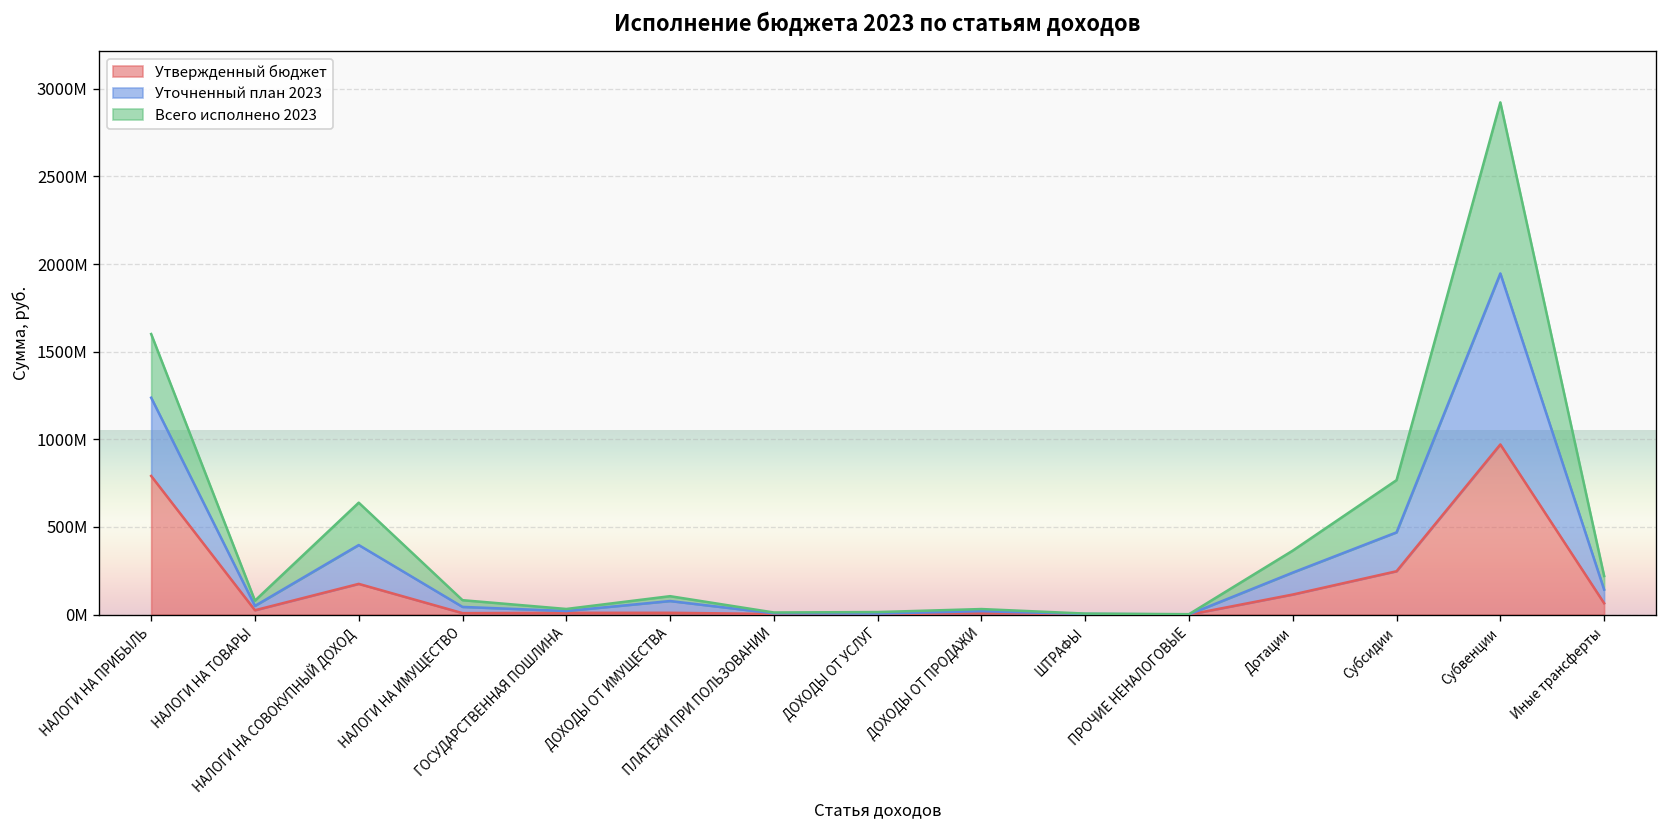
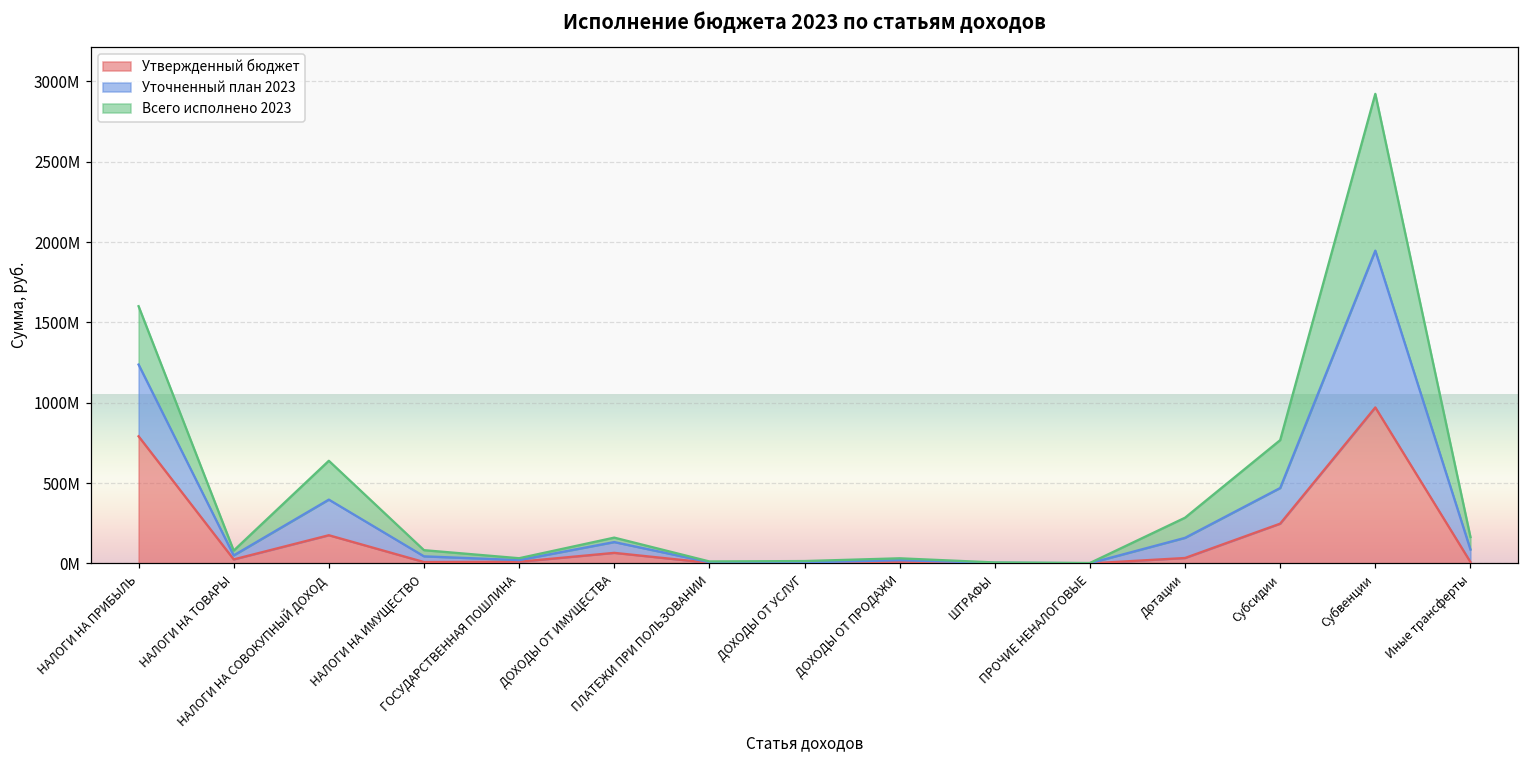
Утвержденный бюджет, ДОХОДЫ ОТ ИМУЩЕСТВА: 10000000 -> 70000000
Утвержденный бюджет, Дотации: 110000000 -> 30000000
Утвержденный бюджет, Иные трансферты: 70000000 -> 10000000
